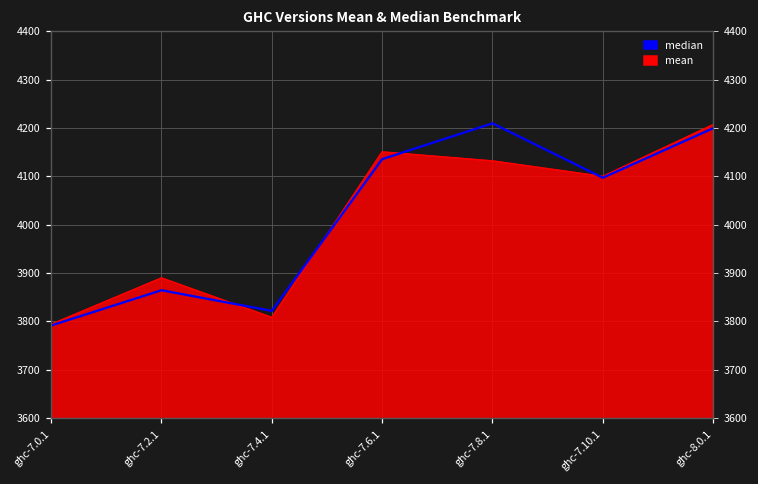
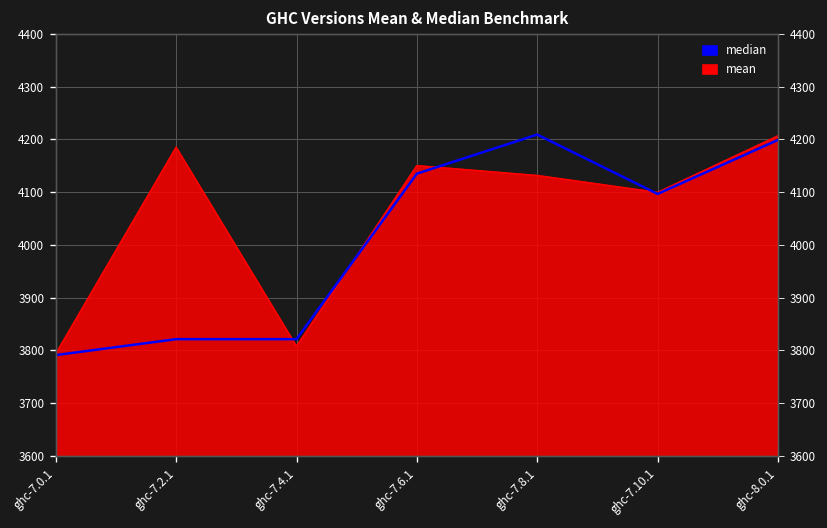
mean, ghc-7.2.1: 3890 -> 4190
median, ghc-7.2.1: 3860 -> 3820
